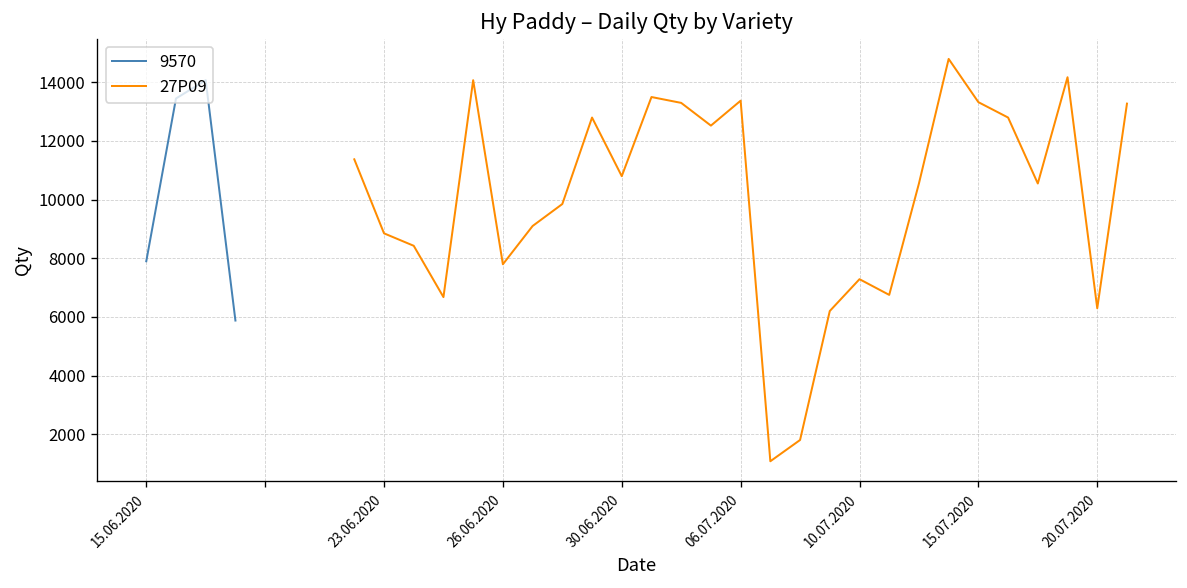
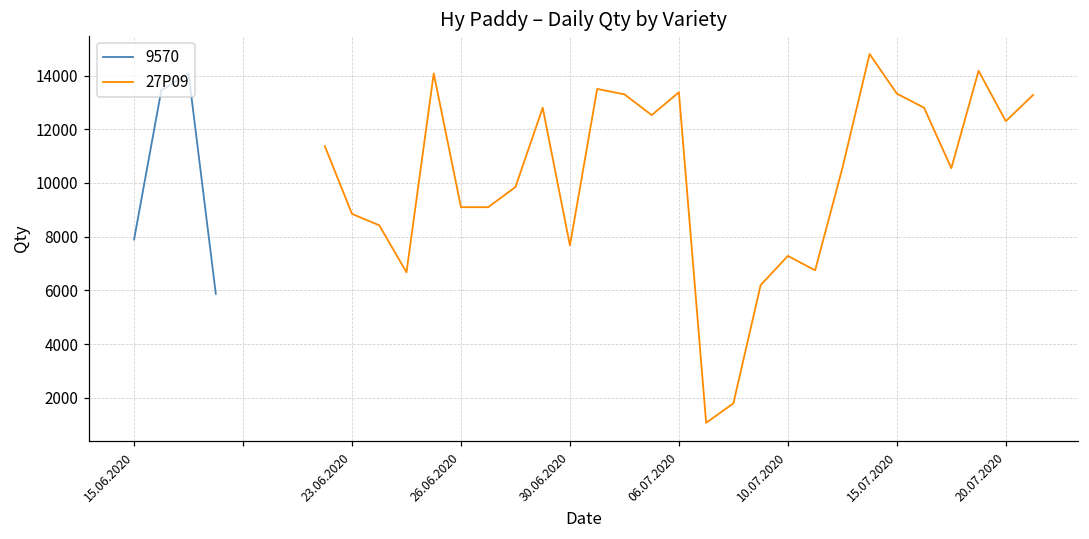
27P09, 26.06.2020: 7800 -> 9100
27P09, 30.06.2020: 10800 -> 7700
27P09, 20.07.2020: 6300 -> 12300
